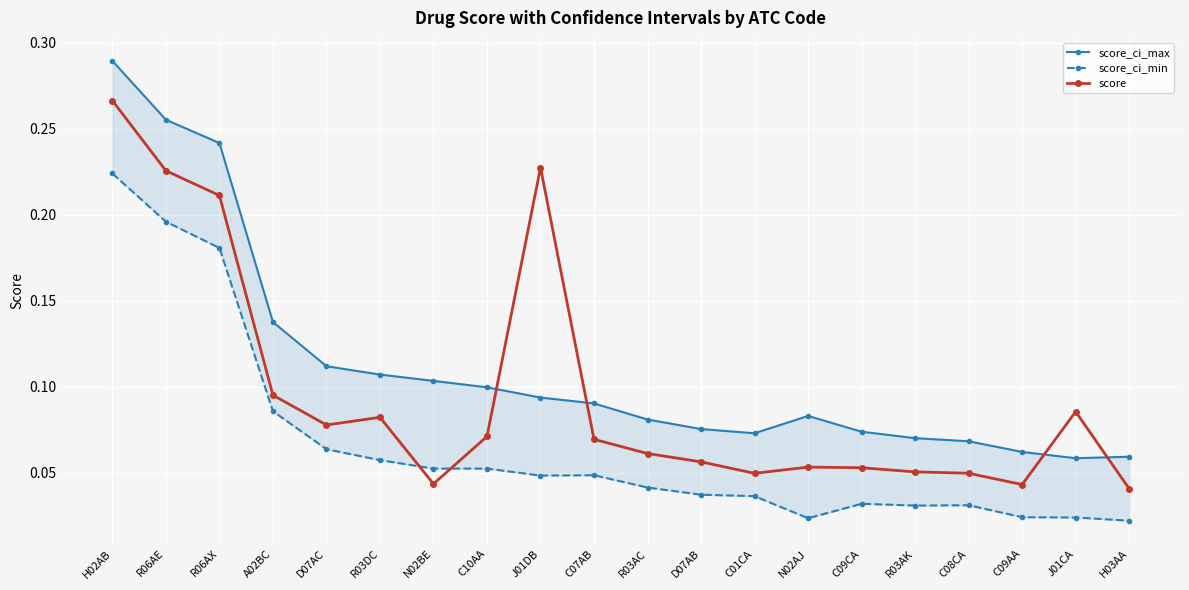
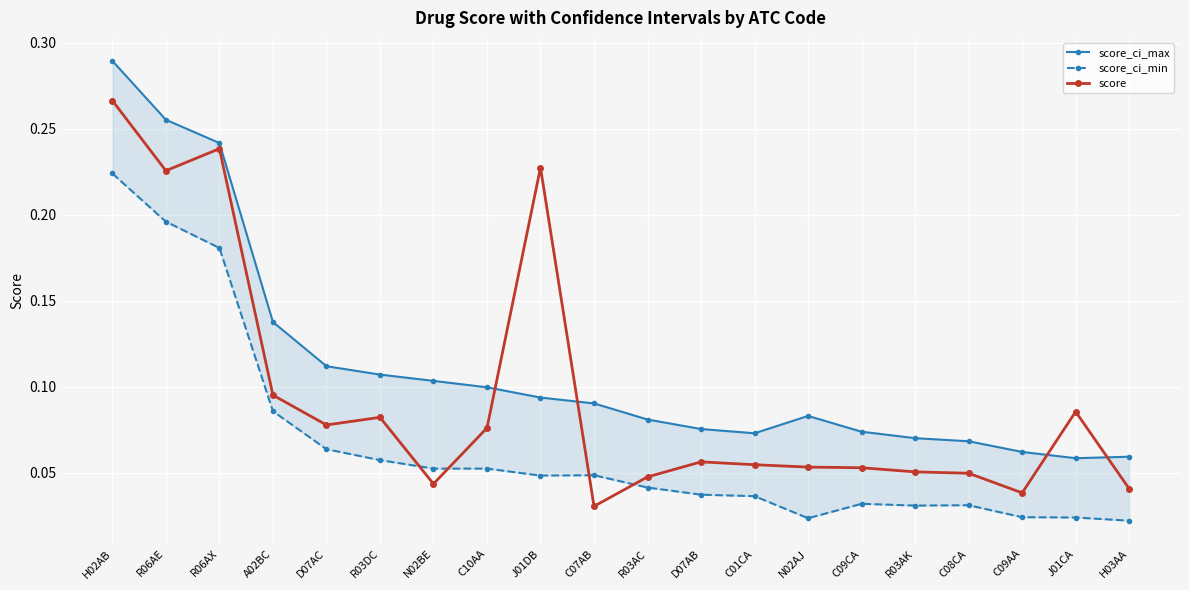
score, R06AX: 0.211 -> 0.238
score, C10AA: 0.071 -> 0.076
score, C07AB: 0.069 -> 0.031
score, R03AC: 0.061 -> 0.048
score, C01CA: 0.050 -> 0.055
score, C09AA: 0.043 -> 0.038
